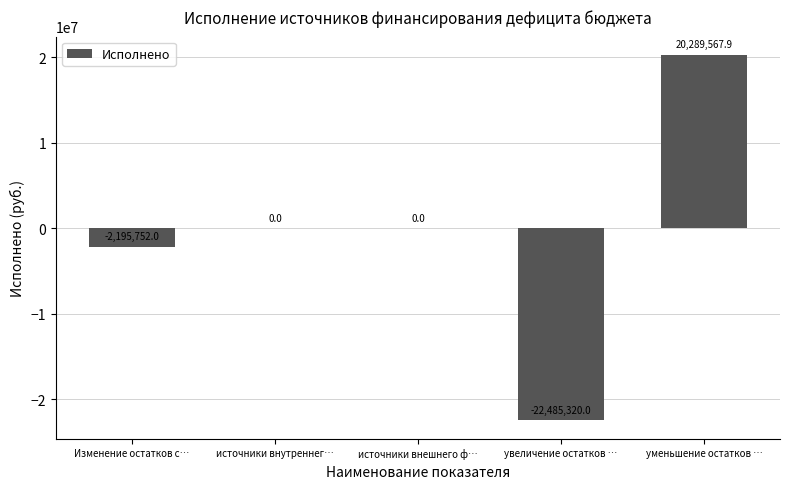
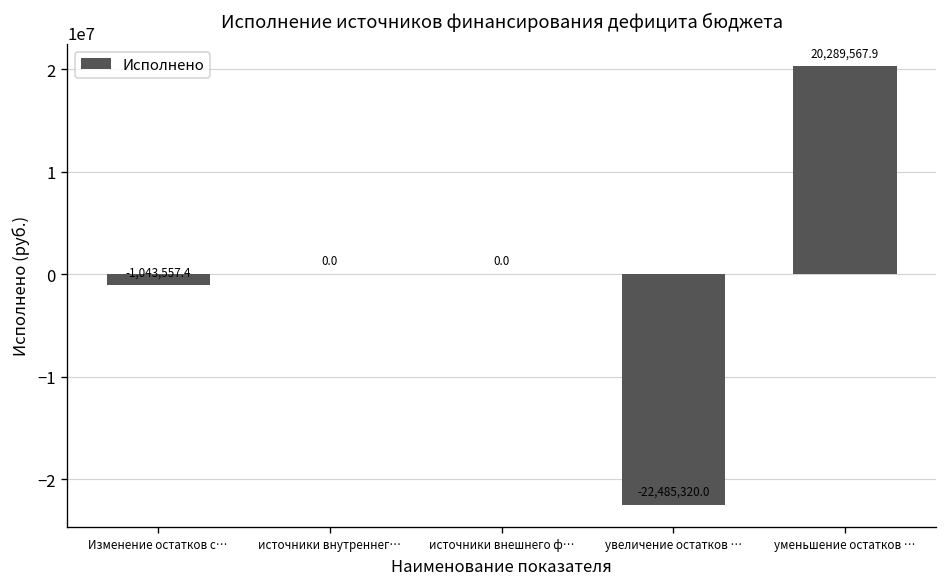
Изменение остатков с…: -2,195,752.0 -> -1,043,557.4
